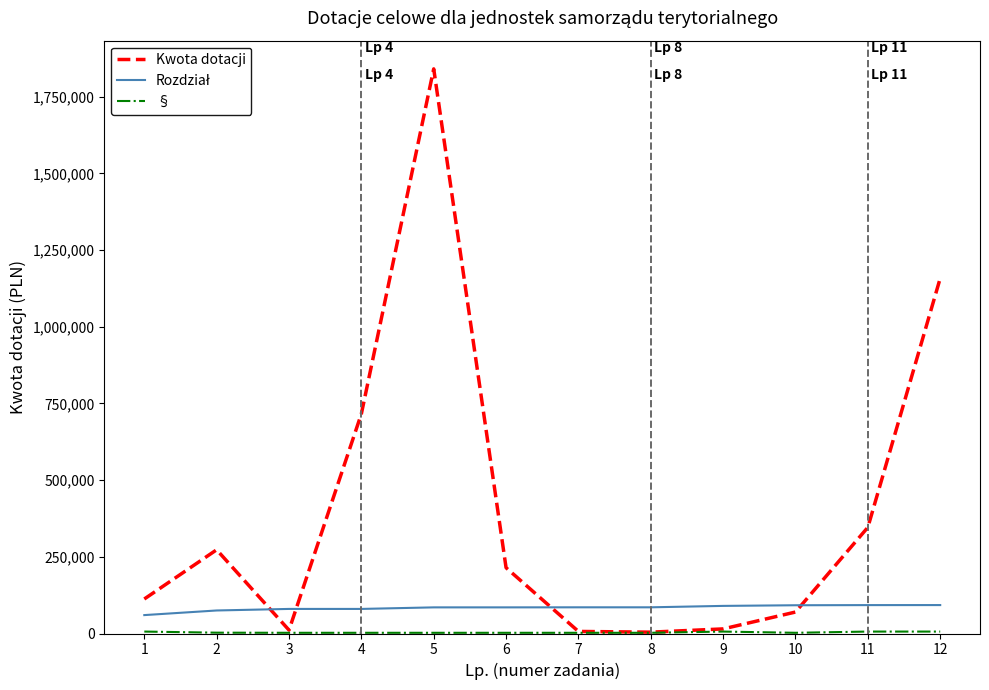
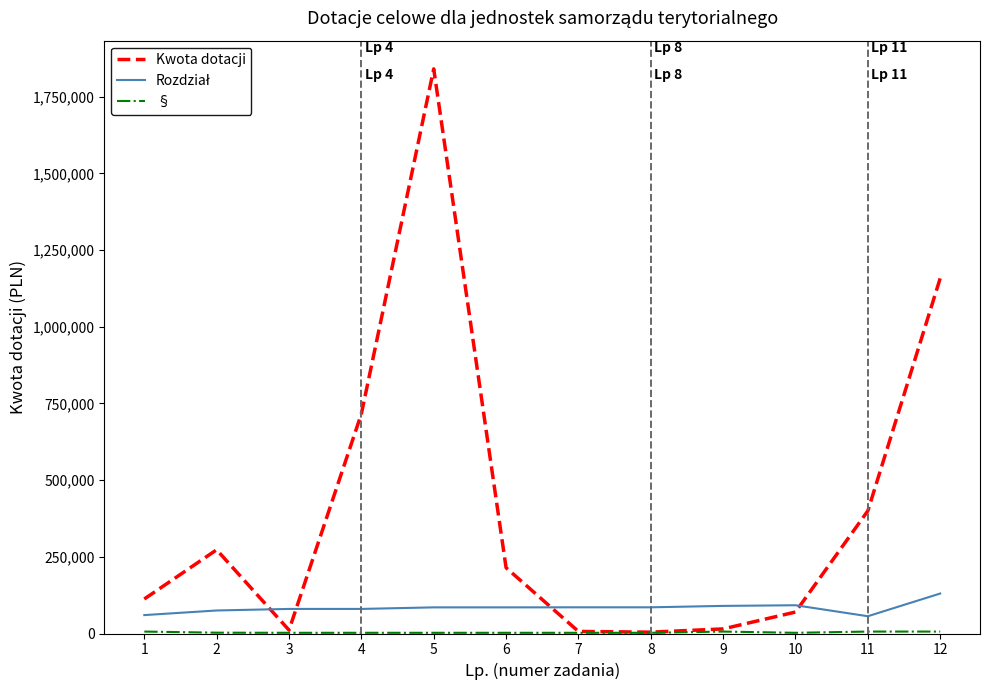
Kwota dotacji, 11: 350,000 -> 400,000
Rozdział, 11: 90,000 -> 60,000
Rozdział, 12: 90,000 -> 130,000
